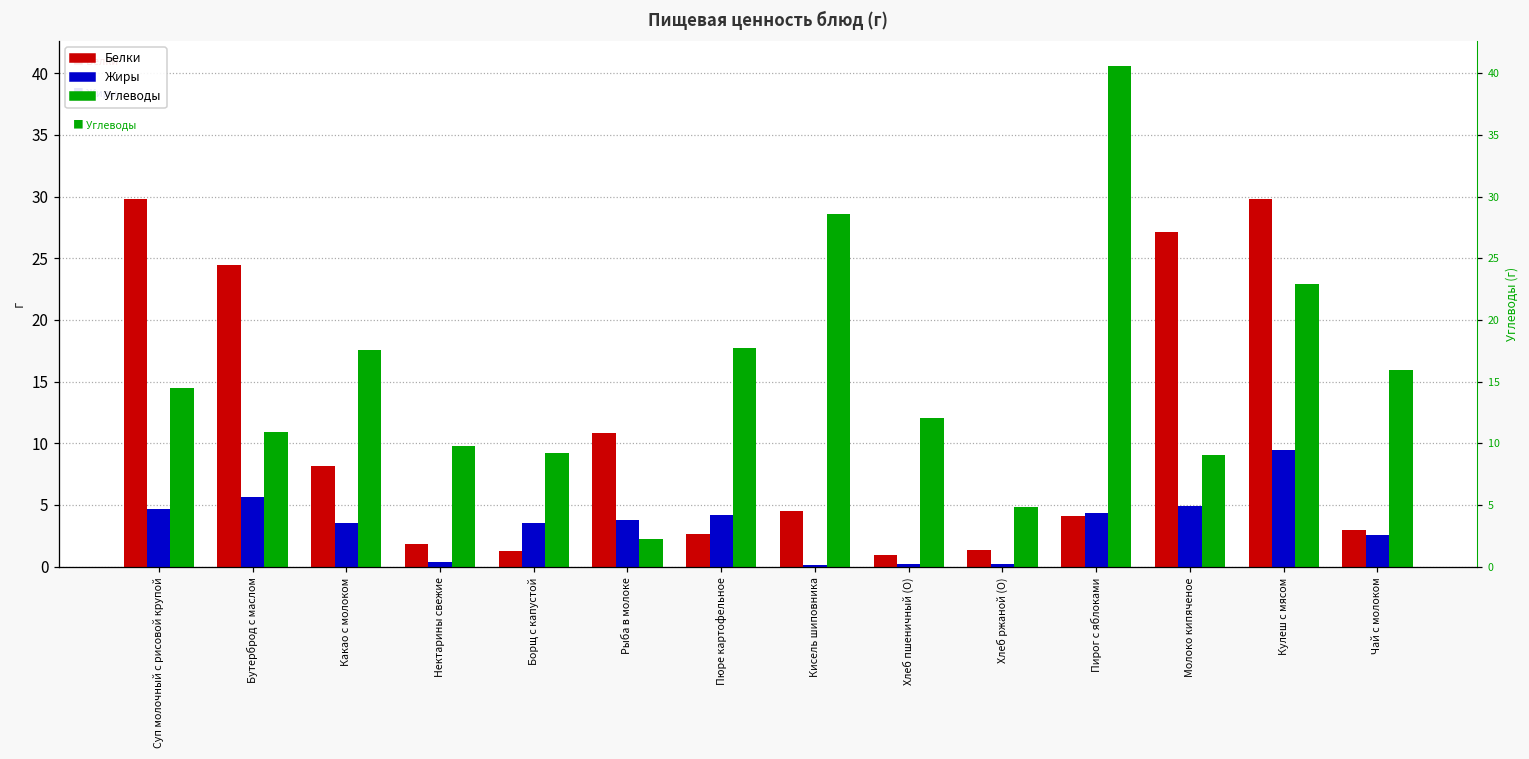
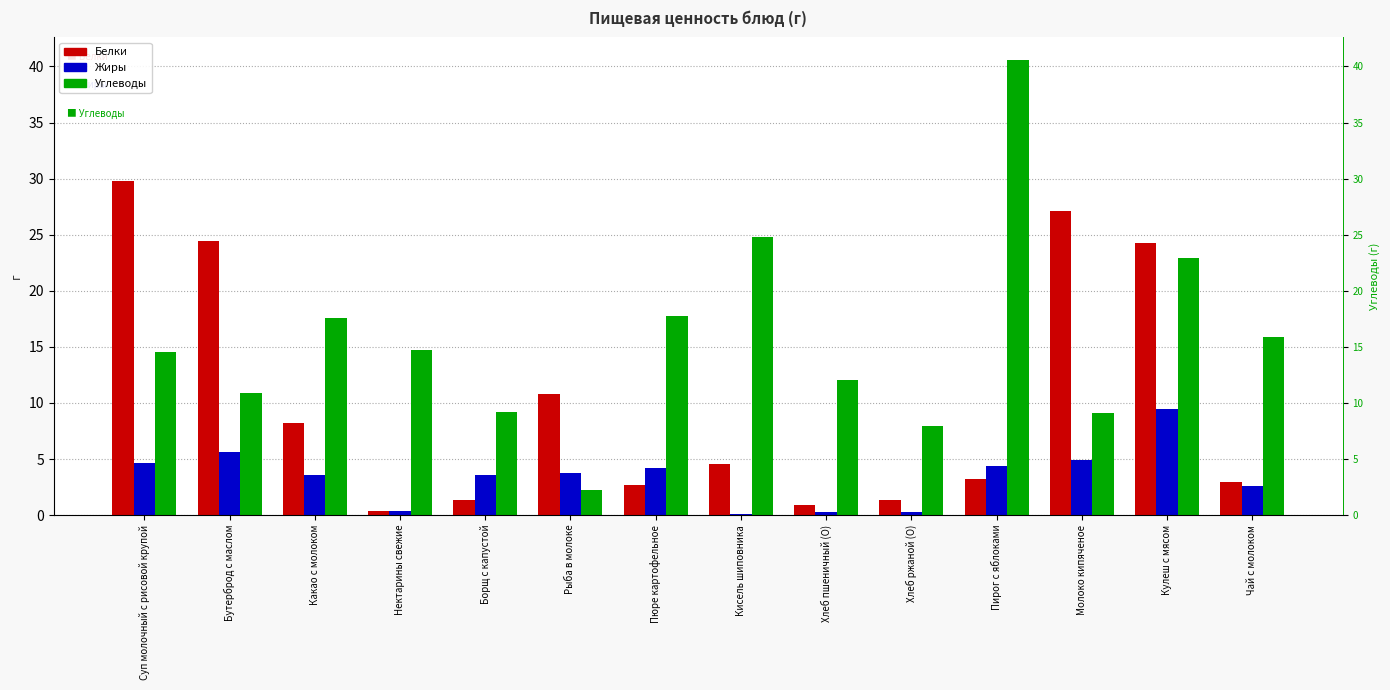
Белки, Нектарины свежие: 1.8 -> 0.4
Углеводы, Нектарины свежие: 9.8 -> 14.7
Углеводы, Кисель шиповника: 28.6 -> 24.8
Углеводы, Хлеб ржаной (О): 4.8 -> 7.9
Белки, Пирог с яблоками: 4.1 -> 3.2
Белки, Кулеш с мясом: 29.8 -> 24.3
